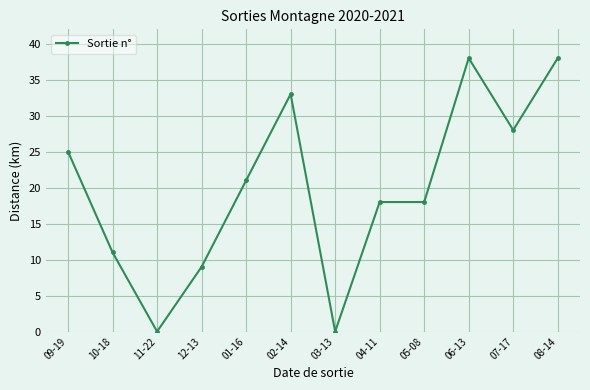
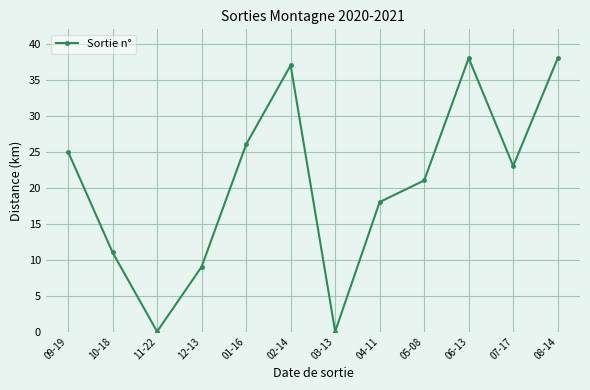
01-16: 21 -> 26
02-14: 33 -> 37
05-08: 18 -> 21
07-17: 28 -> 23
